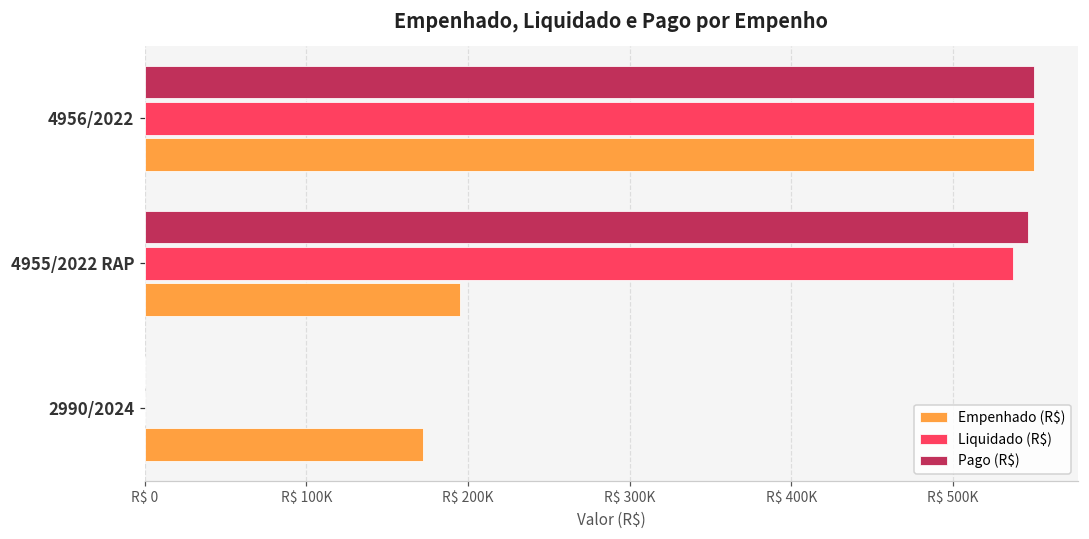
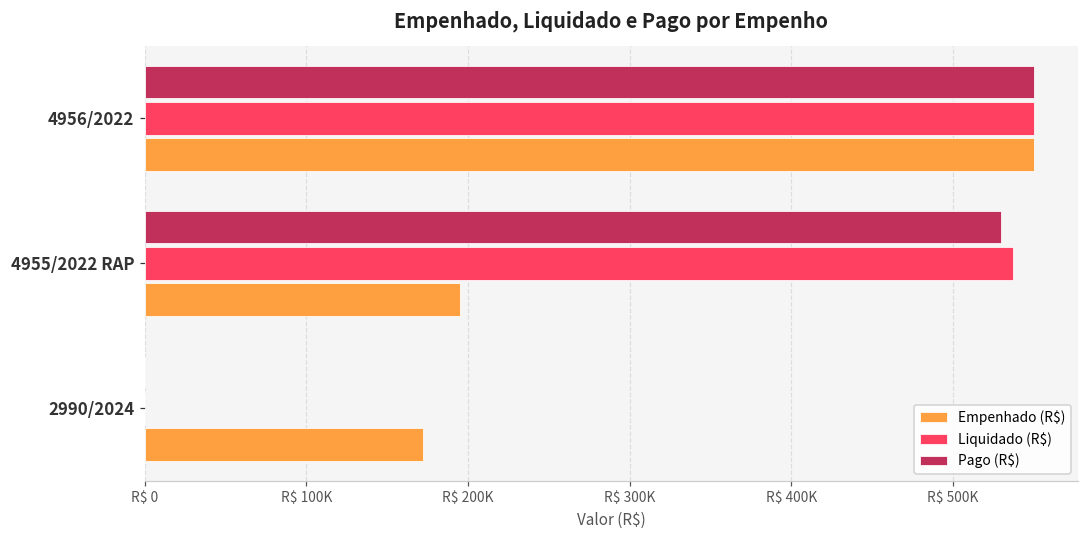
Pago (R$), 4955/2022 RAP: R$ 546000 -> R$ 530000
